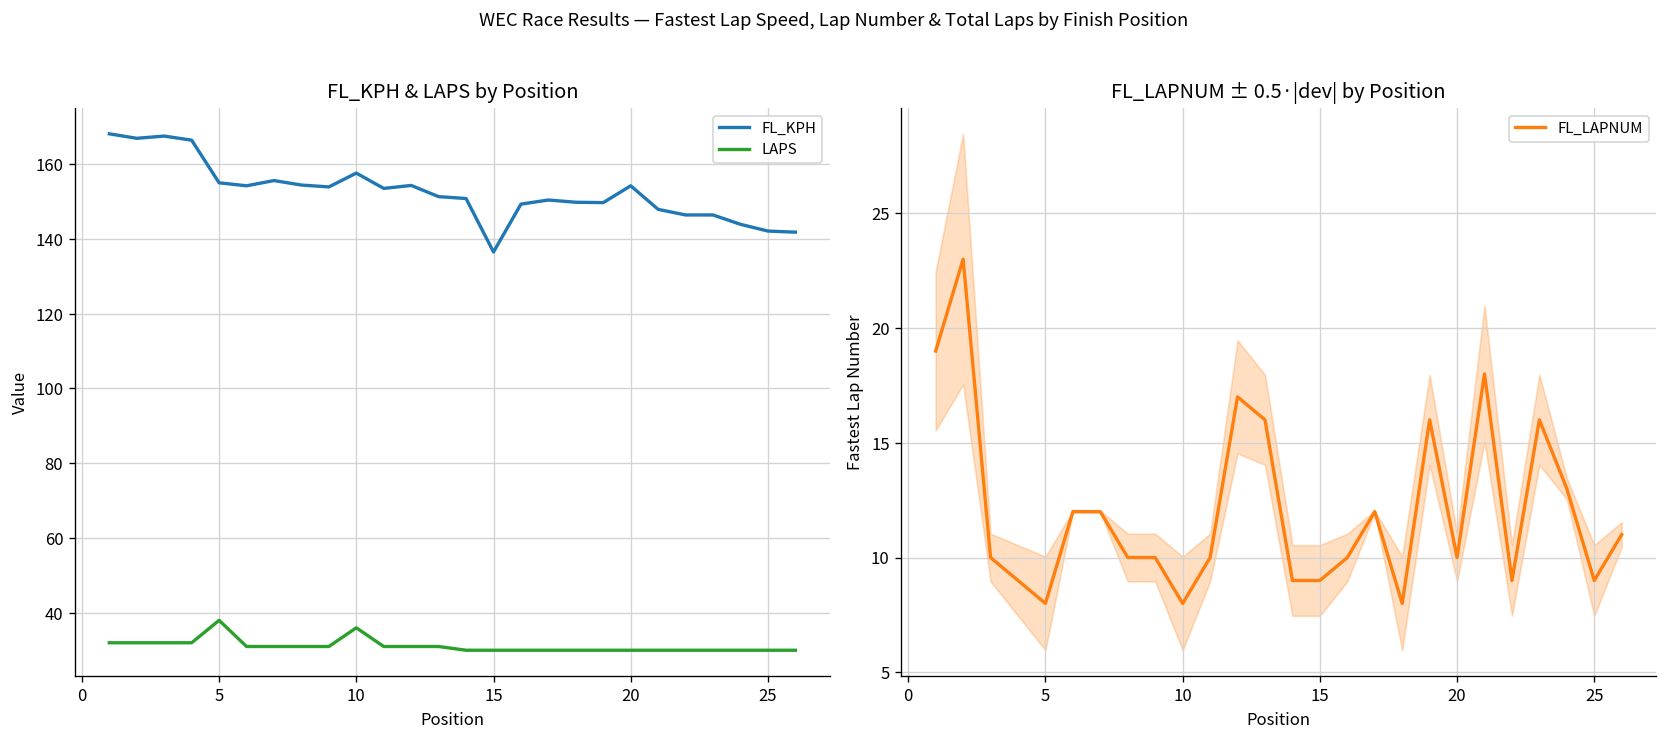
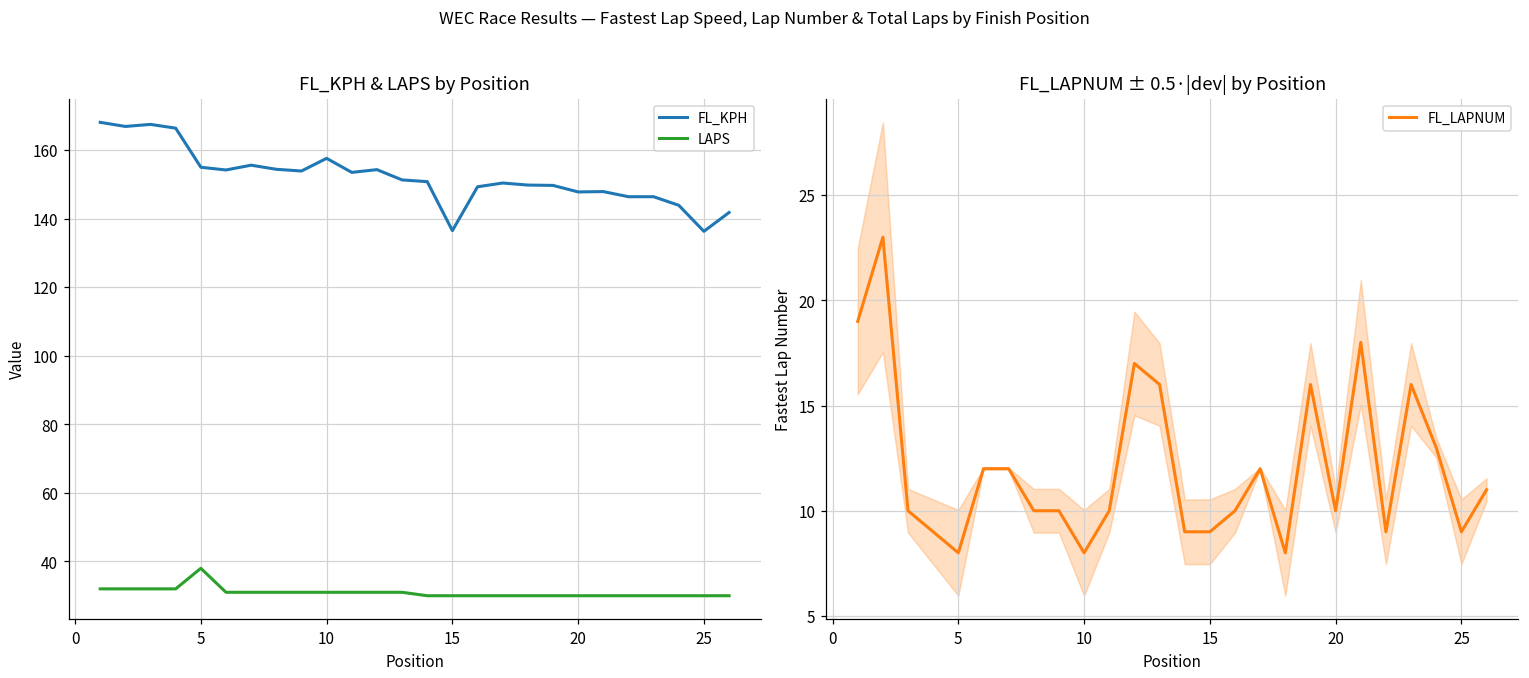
FL_KPH & LAPS by Position, LAPS, 10: 36 -> 31
FL_KPH & LAPS by Position, FL_KPH, 20: 154 -> 148
FL_KPH & LAPS by Position, FL_KPH, 25: 142 -> 136
